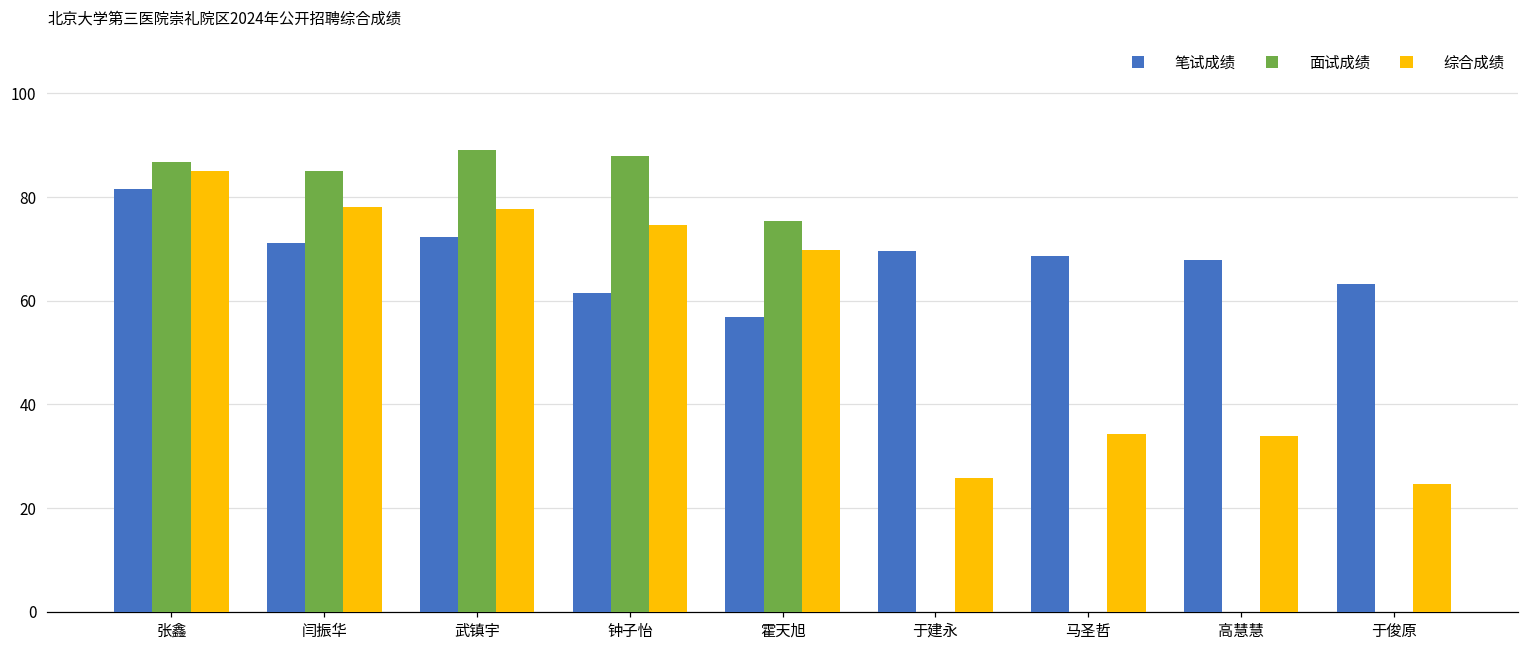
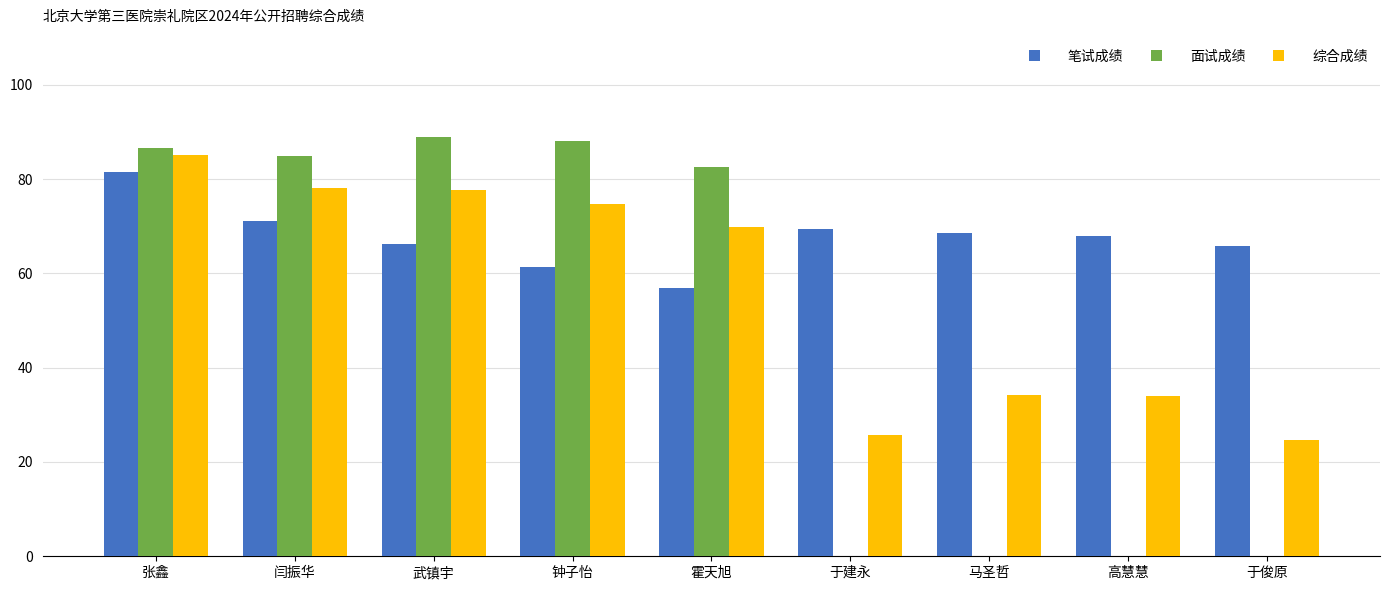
笔试成绩, 武镇宇: 72 -> 66
面试成绩, 霍天旭: 75 -> 83
笔试成绩, 于俊原: 63 -> 66
